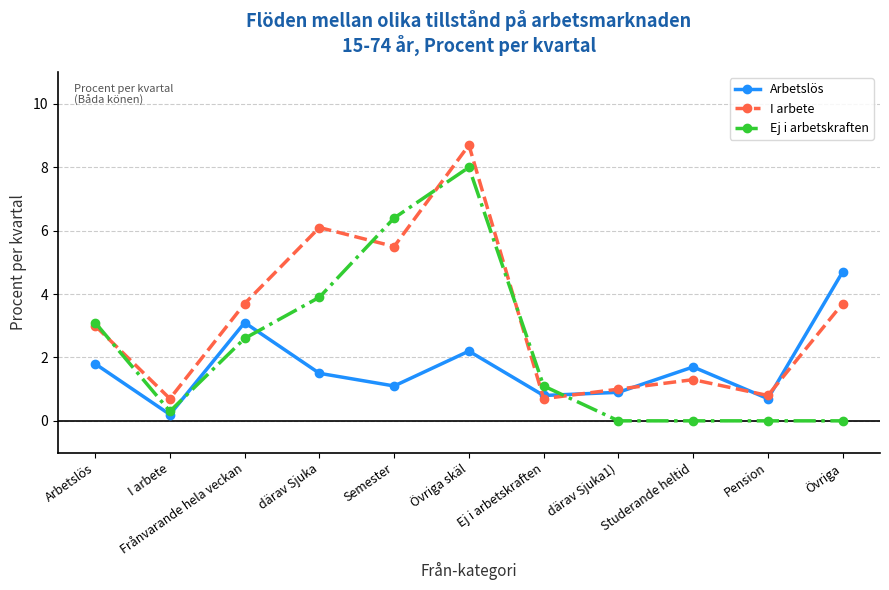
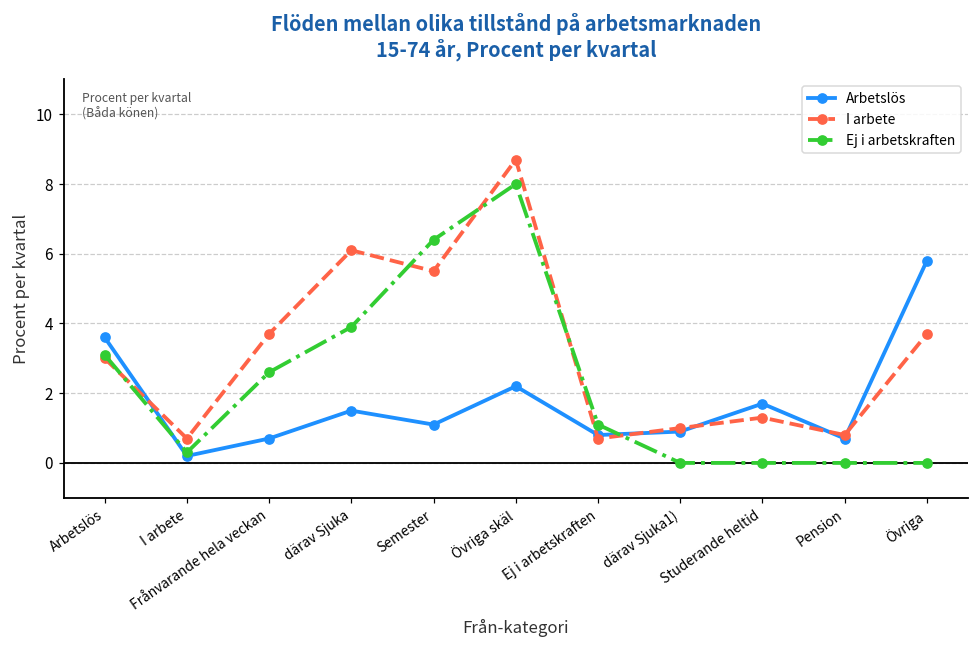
Arbetslös, Arbetslös: 1.8 -> 3.6
Arbetslös, Frånvarande hela veckan: 3.1 -> 0.7
Arbetslös, Övriga: 4.7 -> 5.8
